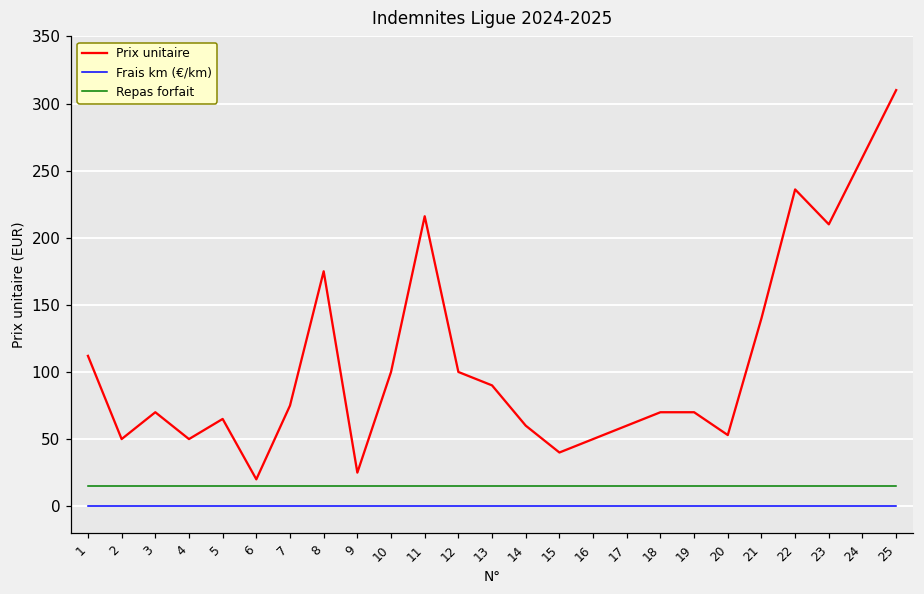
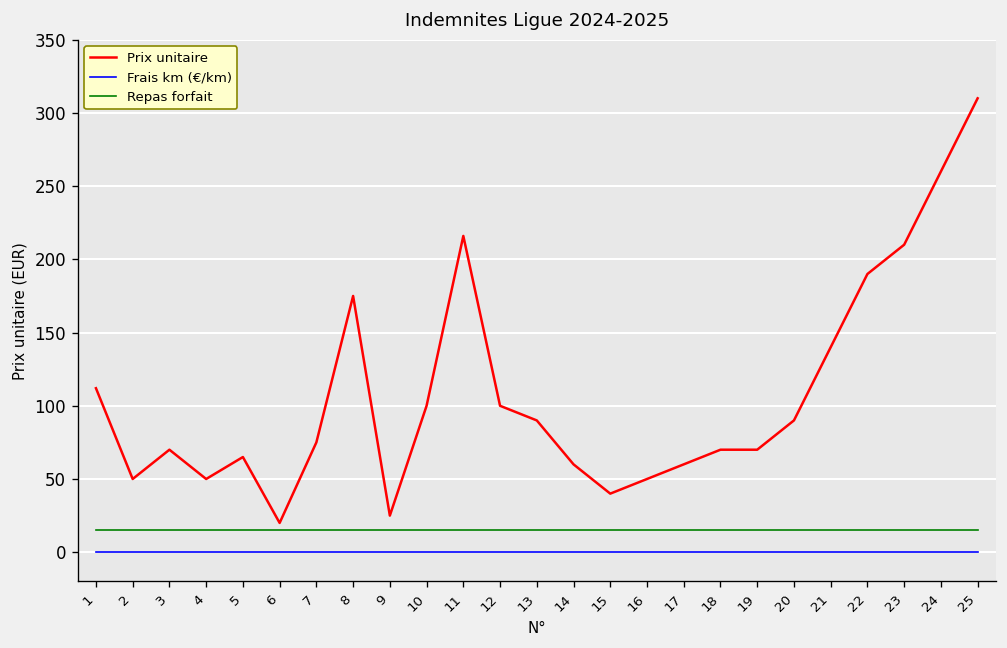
Prix unitaire, 20: 53 -> 90
Prix unitaire, 22: 236 -> 190
